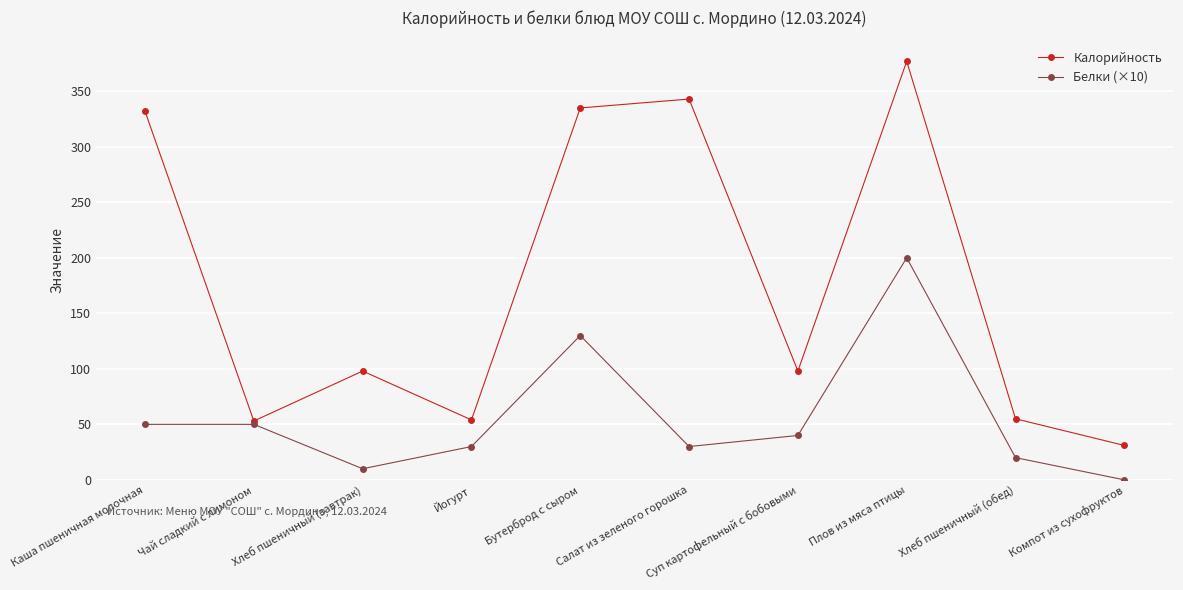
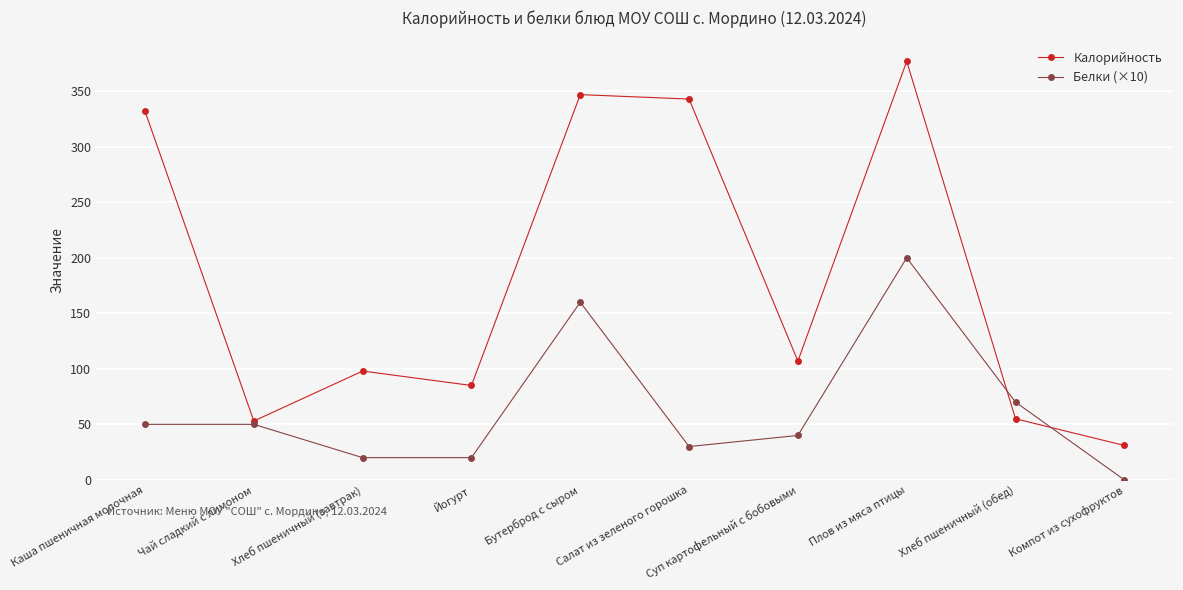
Белки (×10), Хлеб пшеничный (завтрак): 10 -> 20
Калорийность, Йогурт: 54 -> 85
Белки (×10), Йогурт: 30 -> 20
Калорийность, Бутерброд с сыром: 335 -> 347
Белки (×10), Бутерброд с сыром: 130 -> 160
Калорийность, Суп картофельный с бобовыми: 98 -> 107
Белки (×10), Хлеб пшеничный (обед): 20 -> 70
